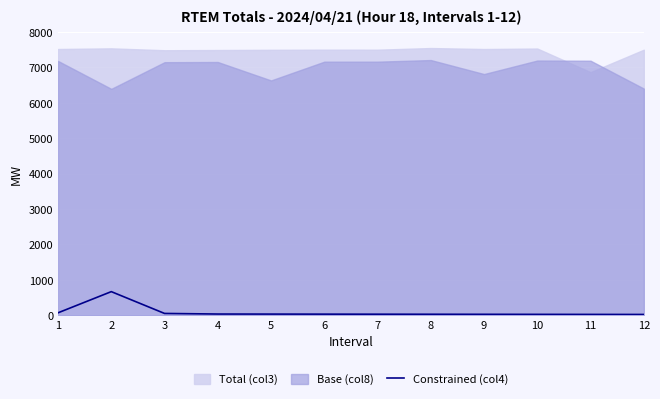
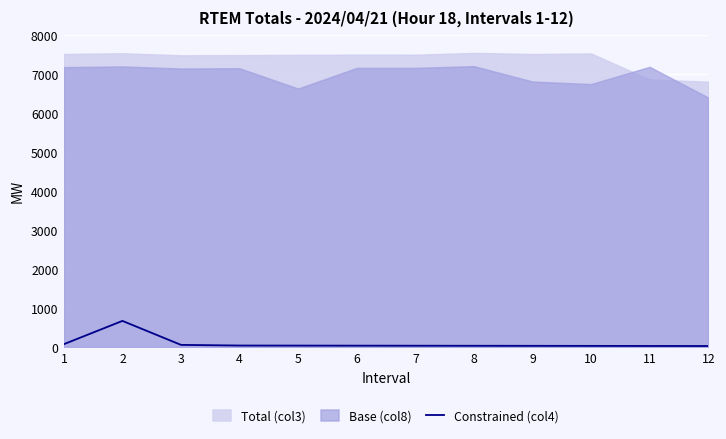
Base (col8), 2: 6400 -> 7200
Base (col8), 10: 7200 -> 6700
Total (col3), 12: 7500 -> 6800
